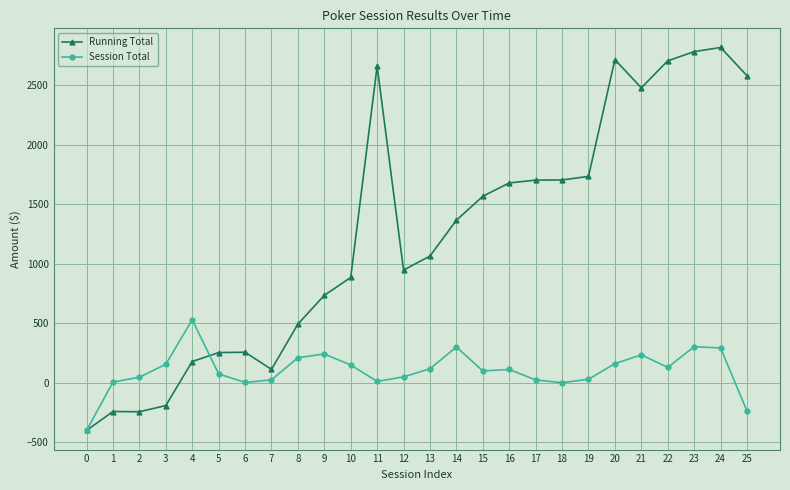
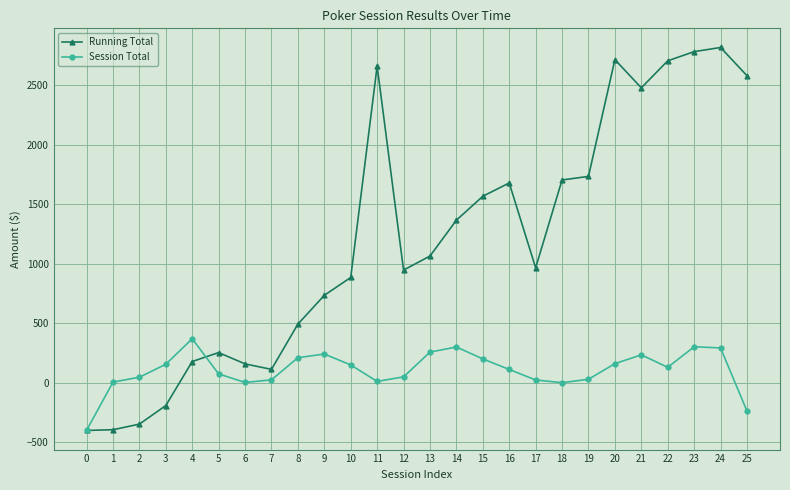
Running Total, 1: -240 -> -390
Running Total, 2: -240 -> -350
Session Total, 4: 530 -> 370
Running Total, 6: 260 -> 160
Session Total, 13: 120 -> 260
Session Total, 15: 100 -> 200
Running Total, 17: 1700 -> 970
